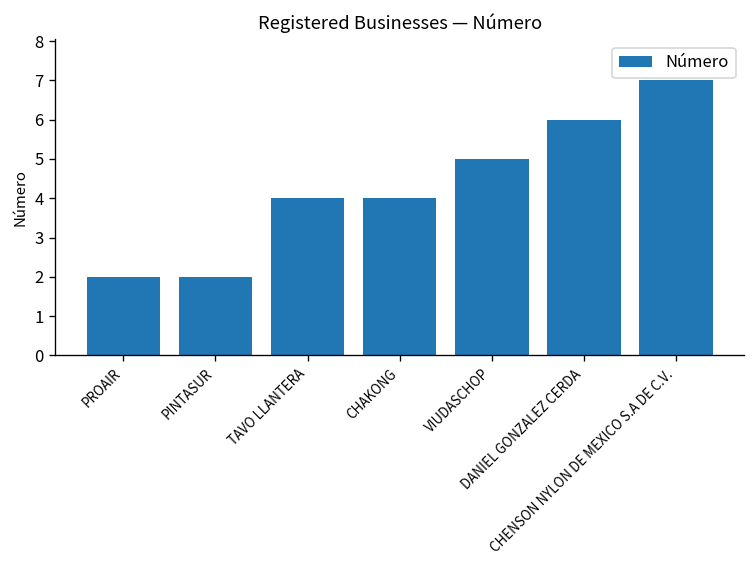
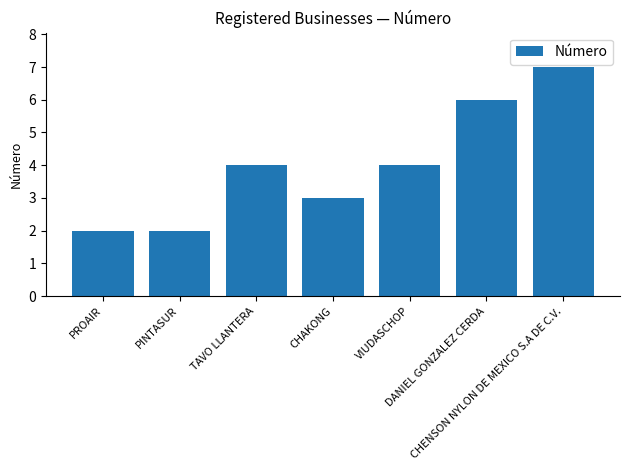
CHAKONG: 4 -> 3
VIUDASCHOP: 5 -> 4
